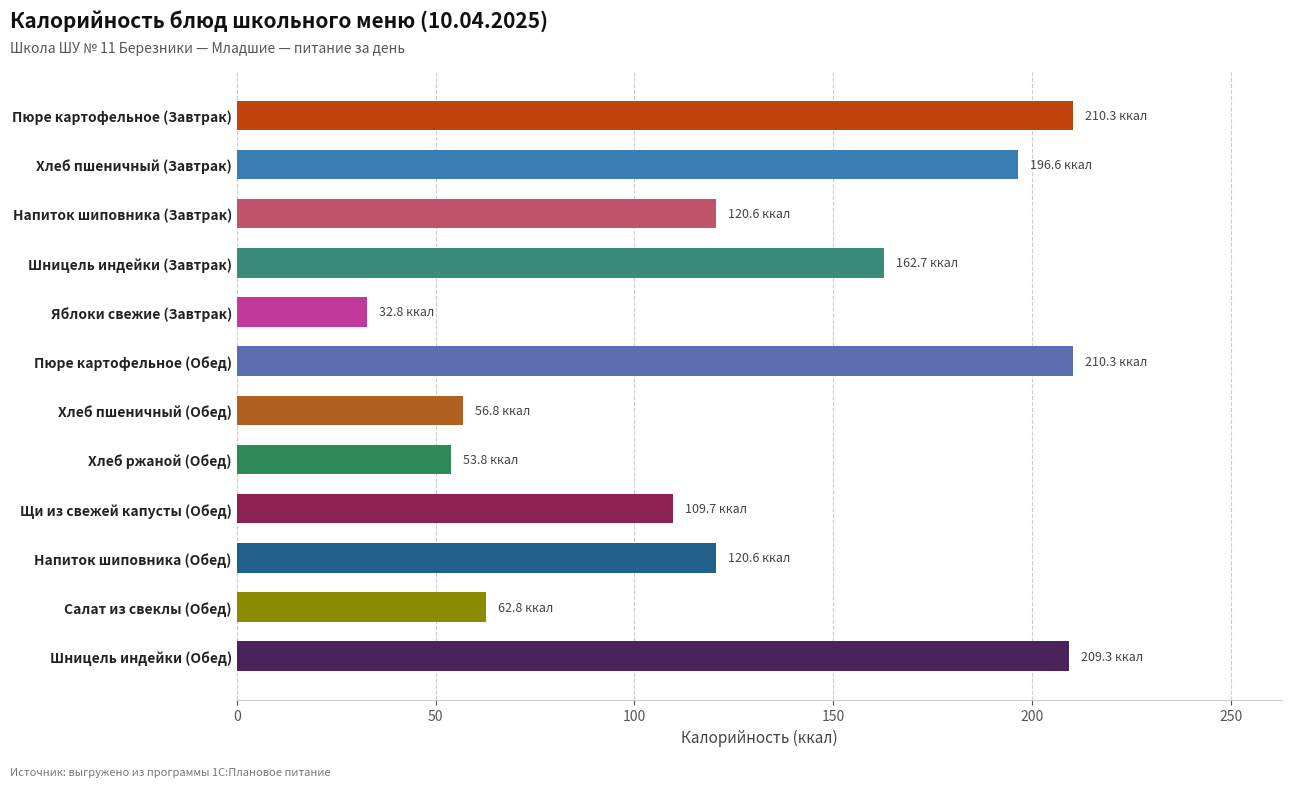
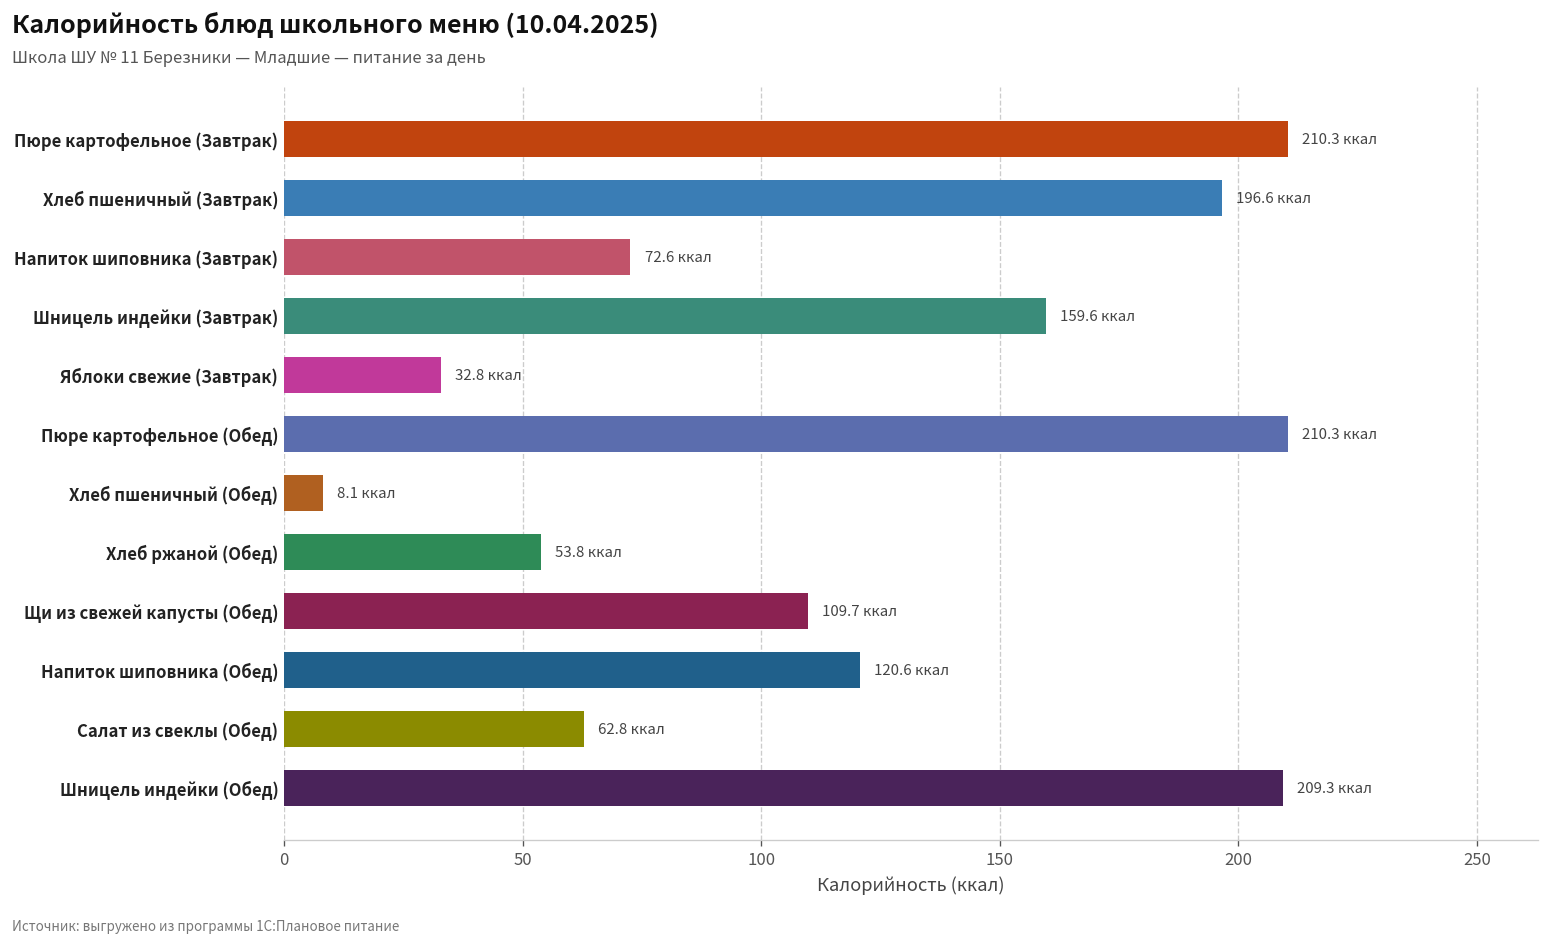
Напиток шиповника (Завтрак): 120.6 -> 72.6
Шницель индейки (Завтрак): 162.7 -> 159.6
Хлеб пшеничный (Обед): 56.8 -> 8.1
